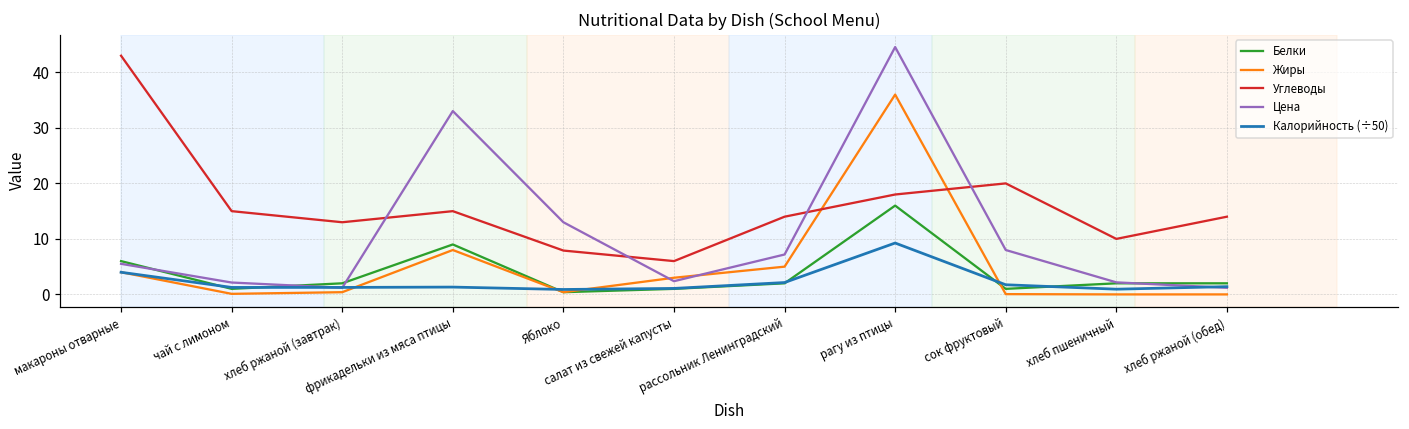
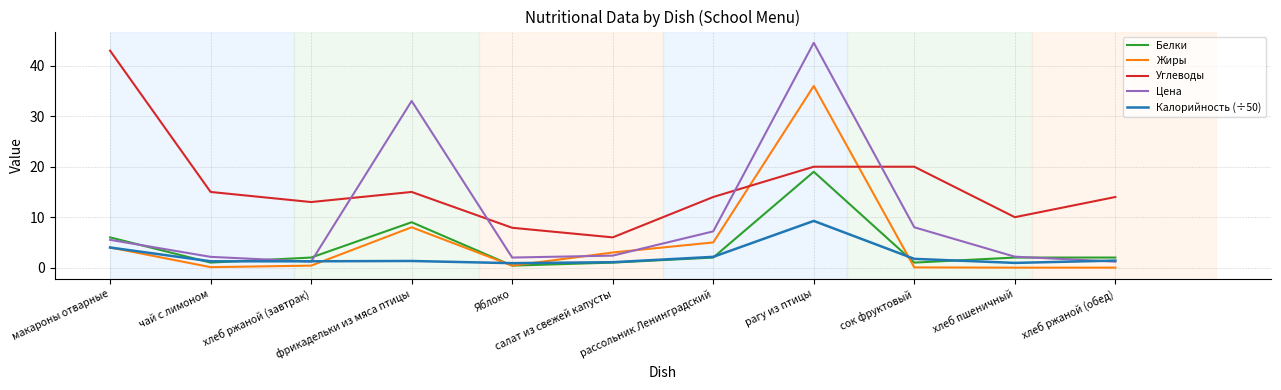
Цена, Яблоко: 13 -> 2
Белки, рагу из птицы: 16 -> 19
Углеводы, рагу из птицы: 18 -> 20
